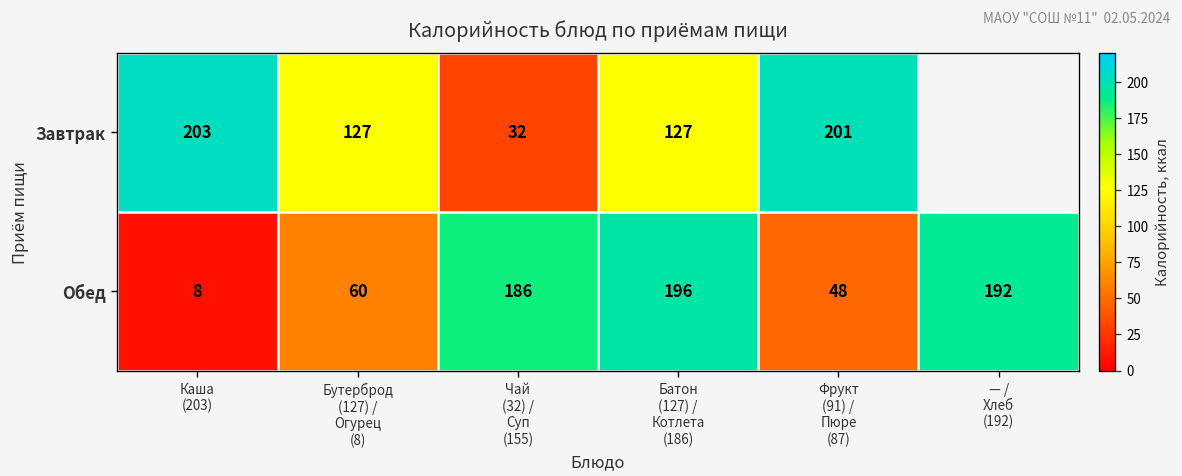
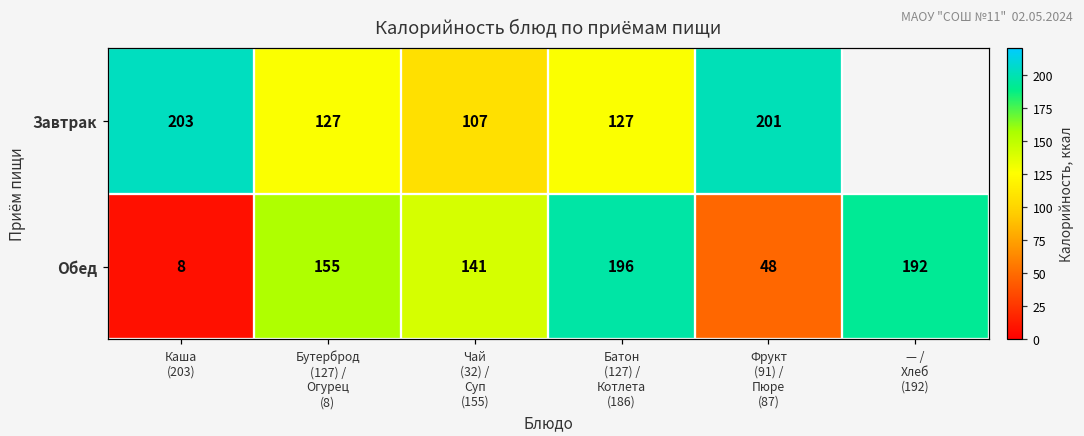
Завтрак, Чай (32) / Суп (155): 32 -> 107
Обед, Бутерброд (127) / Огурец (8): 60 -> 155
Обед, Чай (32) / Суп (155): 186 -> 141
